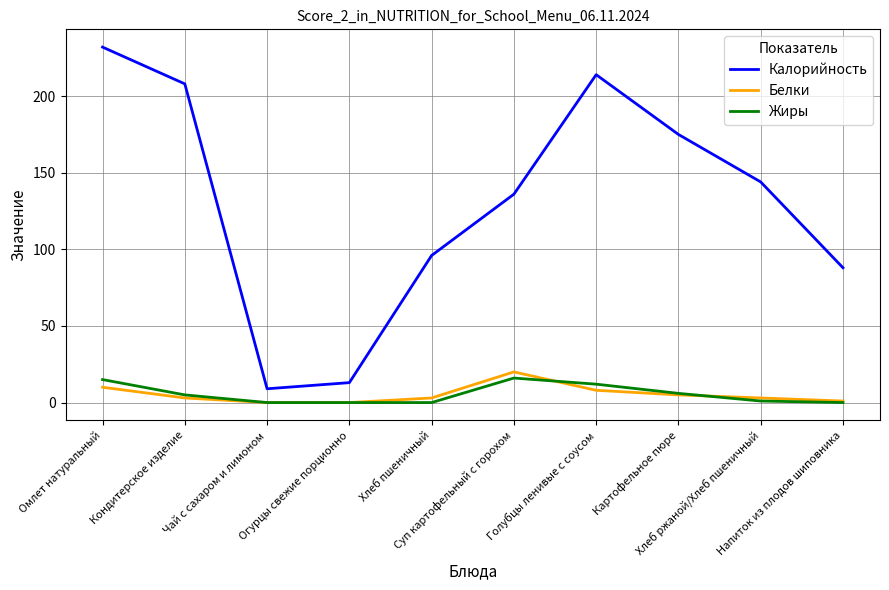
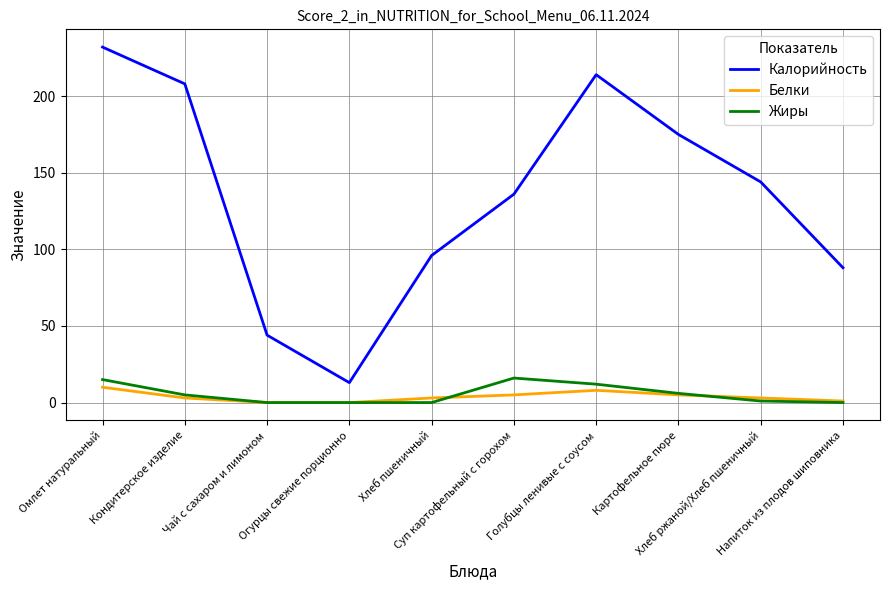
Калорийность, Чай с сахаром и лимоном: 9 -> 44
Белки, Суп картофельный с горохом: 20 -> 5
